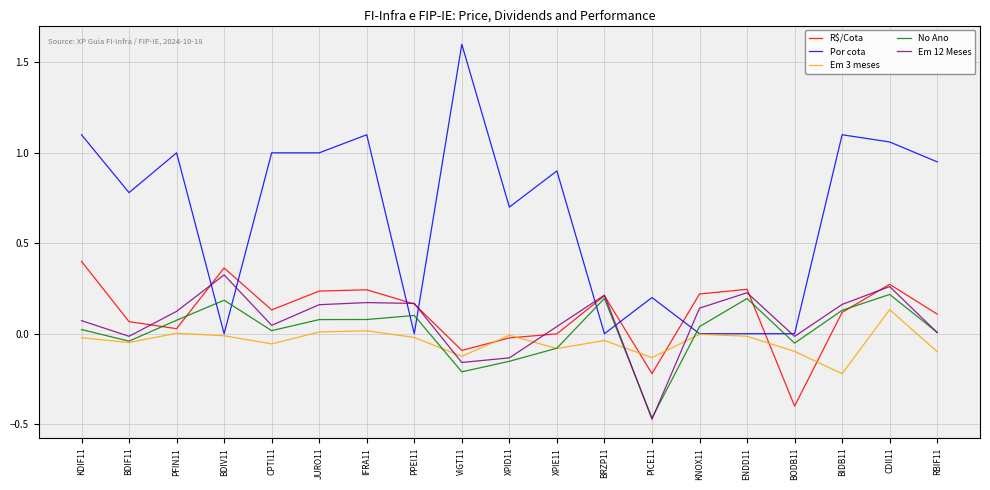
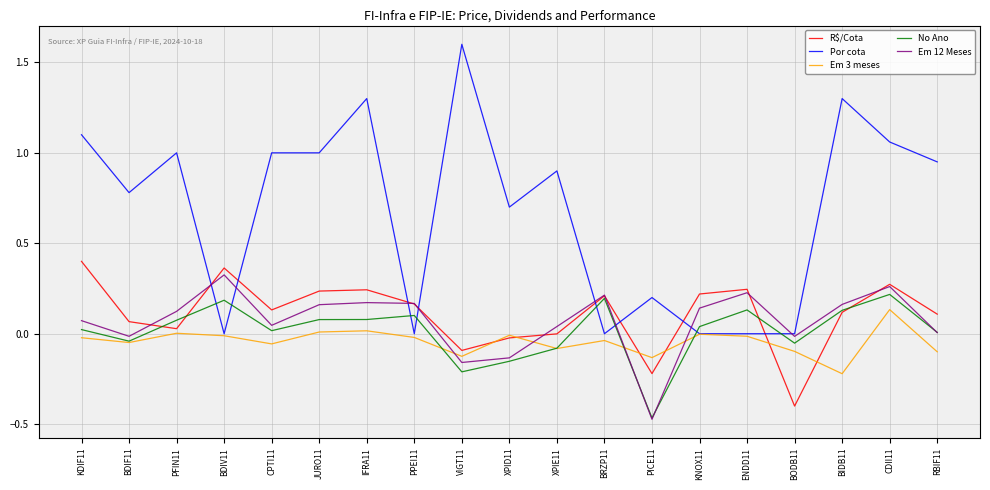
Por cota, IFRA11: 1.1 -> 1.3
No Ano, ENDD11: 0.19 -> 0.13
Por cota, BIDB11: 1.1 -> 1.3
